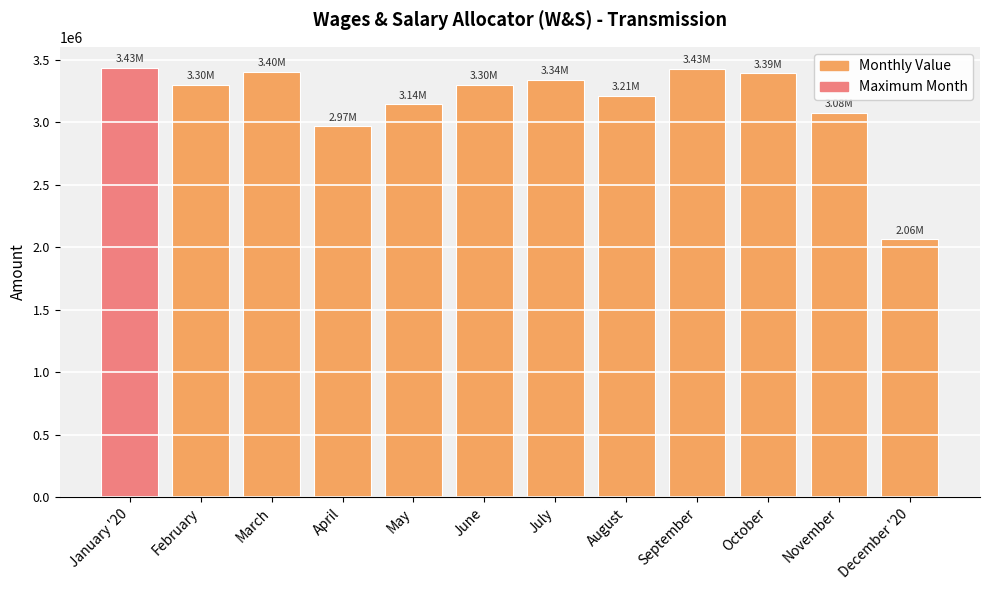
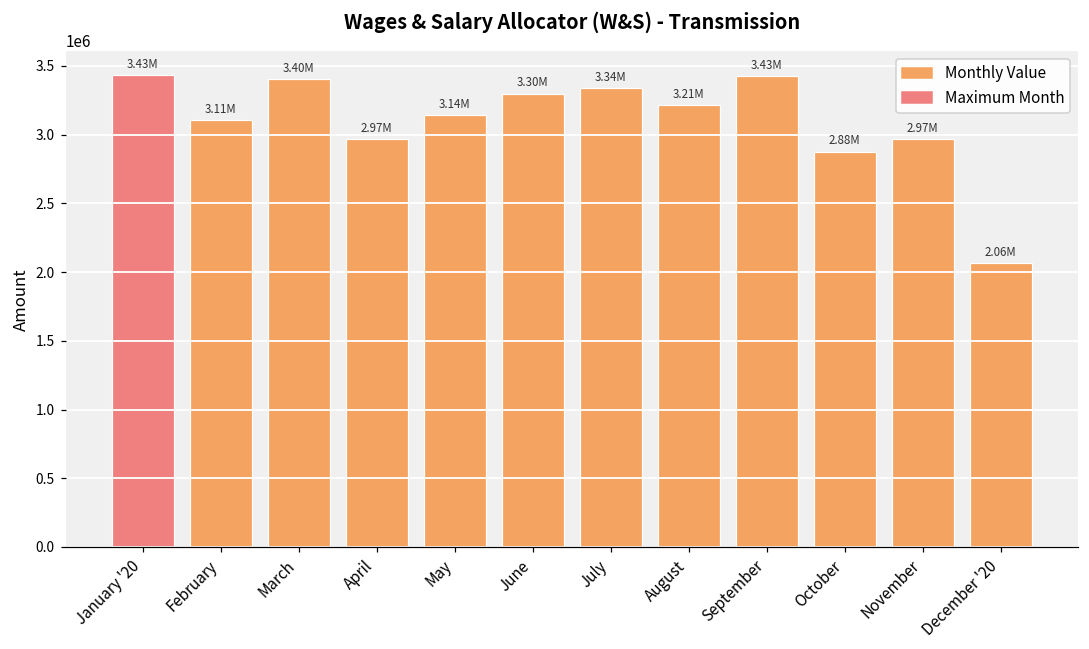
February: 3.30M -> 3.11M
October: 3.39M -> 2.88M
November: 3.08M -> 2.97M
